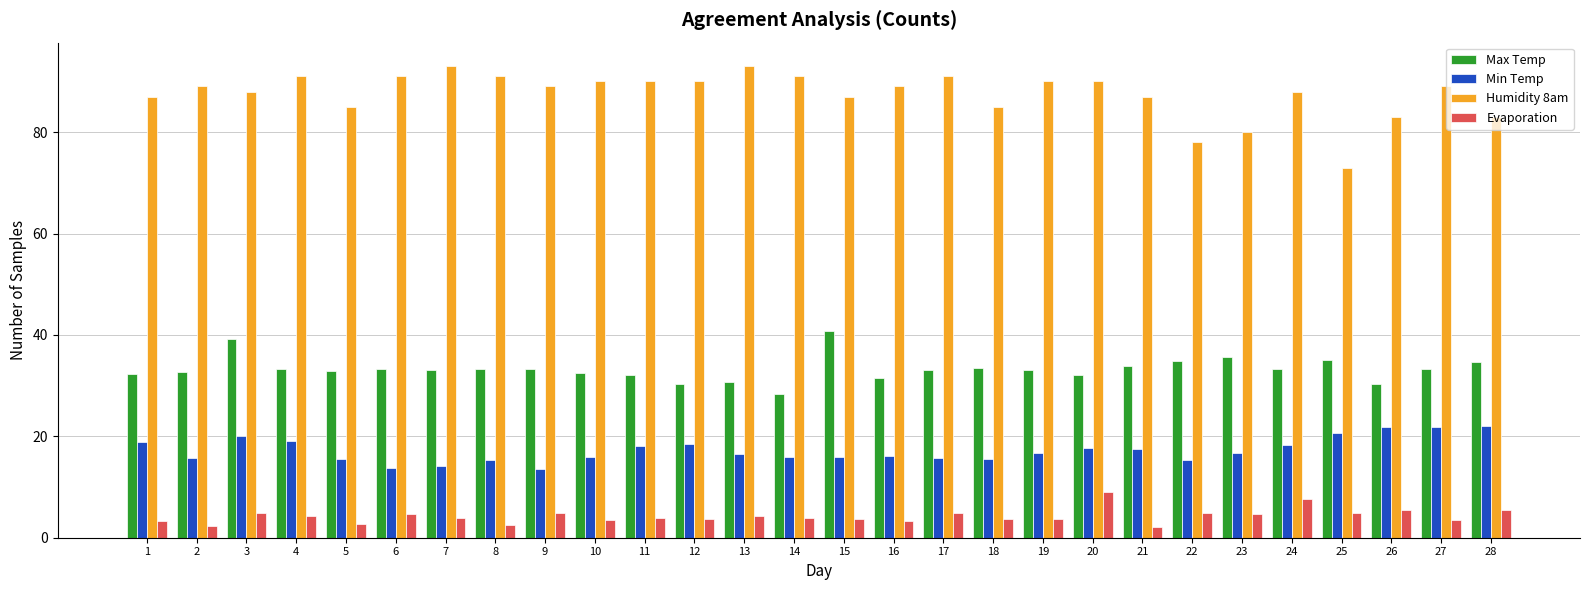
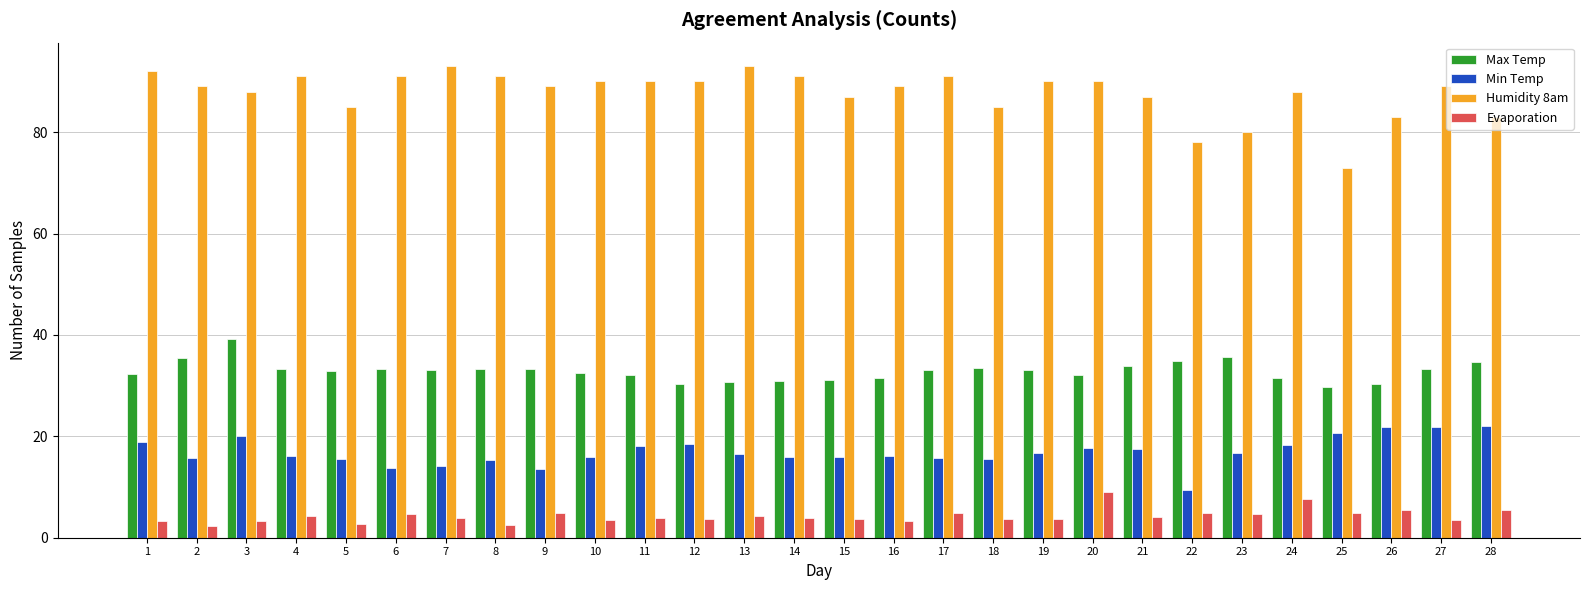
Humidity 8am, 1: 87 -> 92
Max Temp, 2: 33 -> 36
Evaporation, 3: 5 -> 3
Min Temp, 4: 19 -> 16
Max Temp, 14: 28 -> 31
Max Temp, 15: 41 -> 31
Evaporation, 21: 2 -> 4
Min Temp, 22: 15 -> 9
Max Temp, 24: 33 -> 32
Max Temp, 25: 35 -> 30
